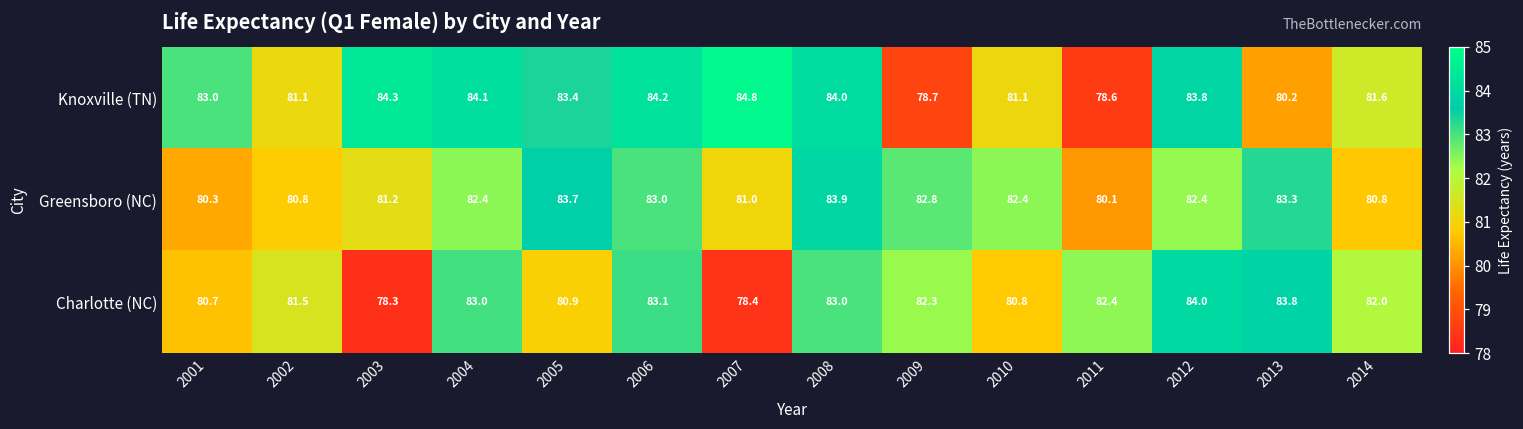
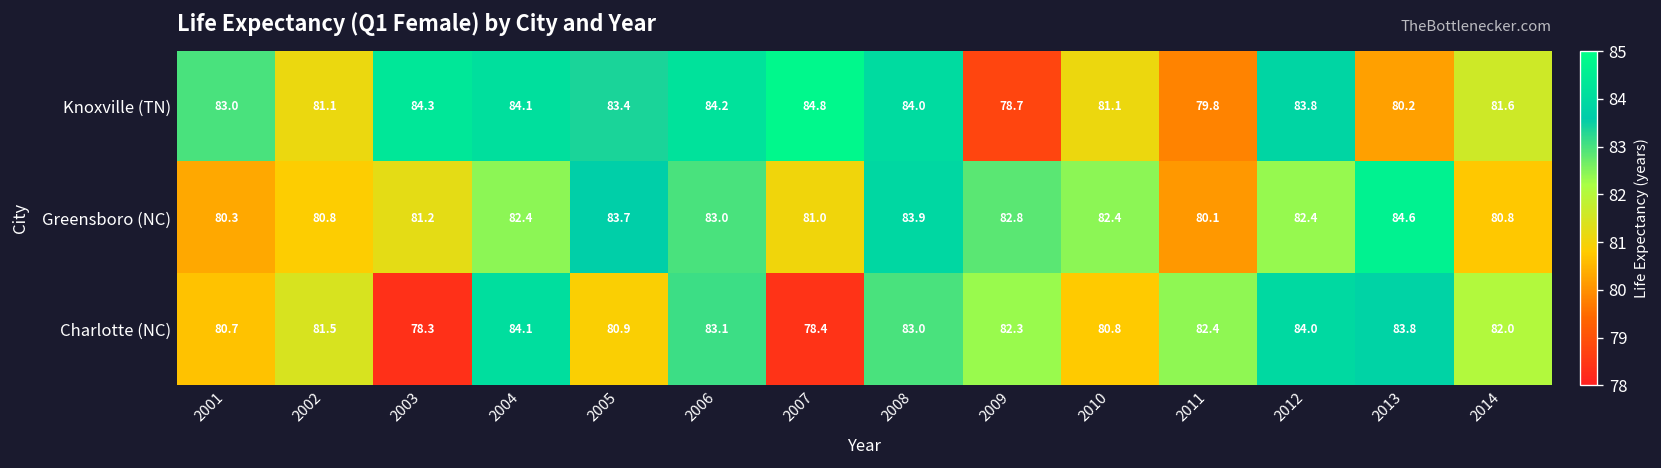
Knoxville (TN), 2011: 78.6 -> 79.8
Greensboro (NC), 2013: 83.3 -> 84.6
Charlotte (NC), 2004: 83.0 -> 84.1
